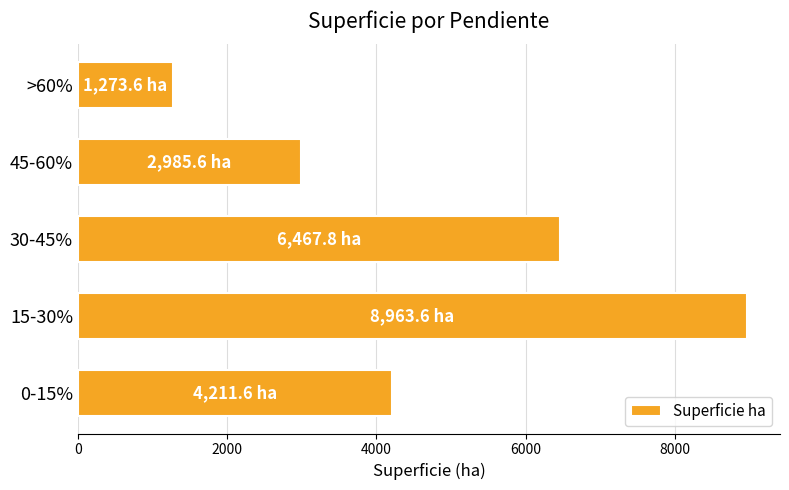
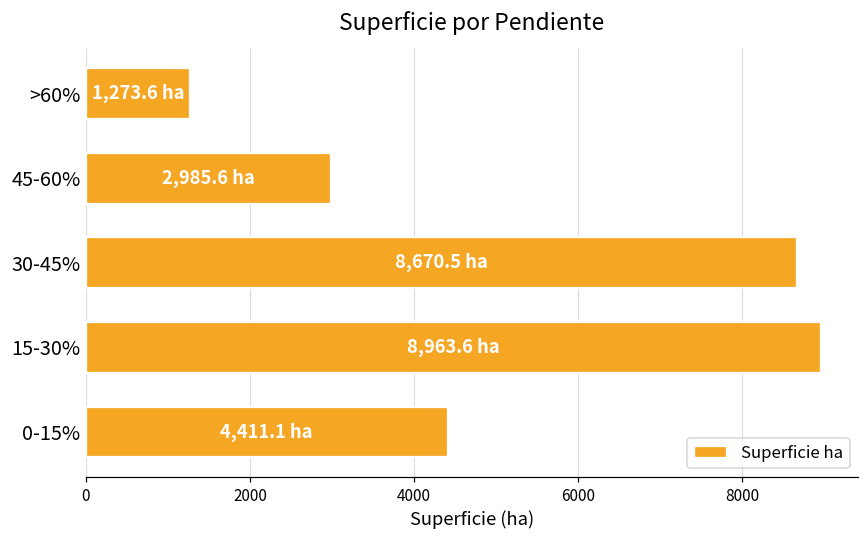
30-45%: 6,467.8 -> 8,670.5
0-15%: 4,211.6 -> 4,411.1
